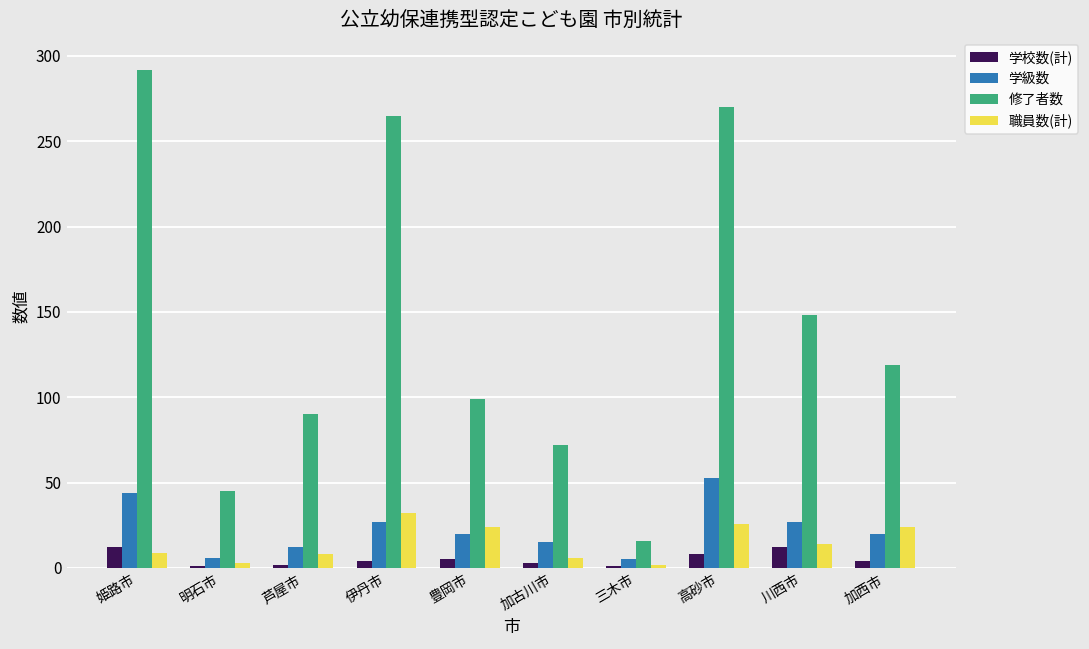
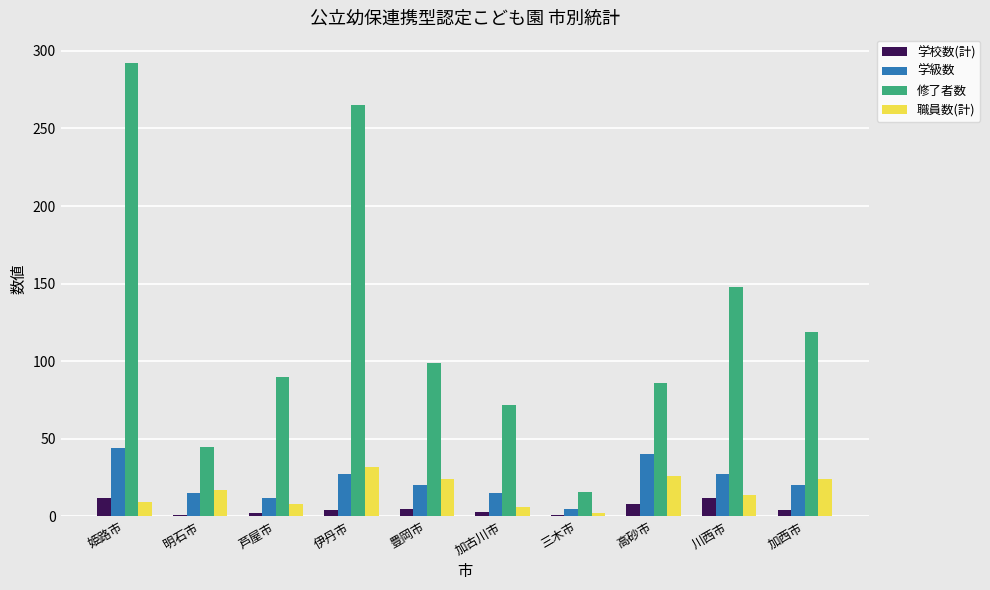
学級数, 明石市: 6 -> 15
職員数(計), 明石市: 3 -> 17
学級数, 高砂市: 53 -> 40
修了者数, 高砂市: 270 -> 86
